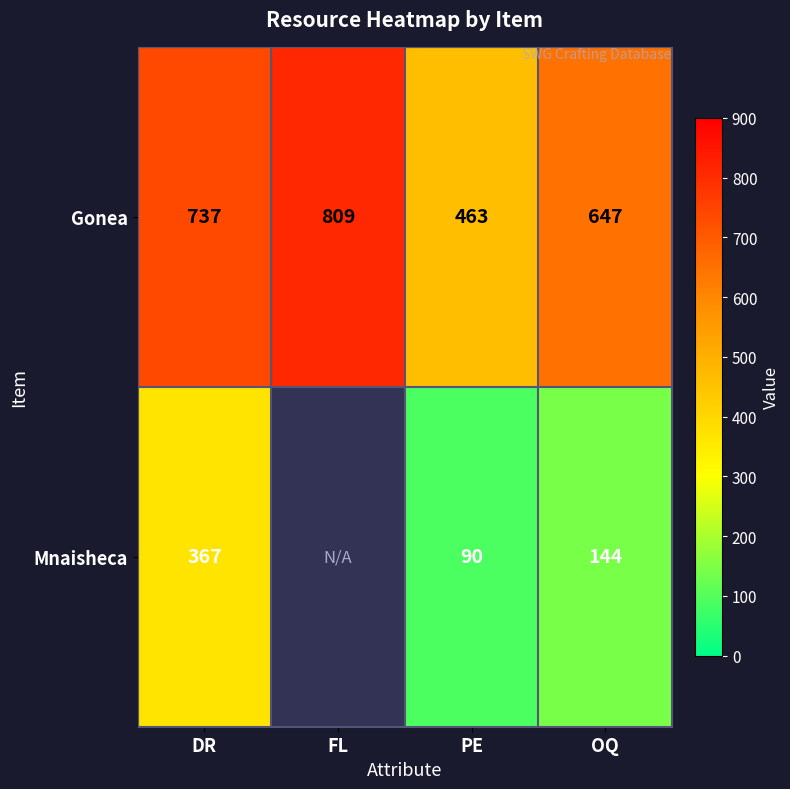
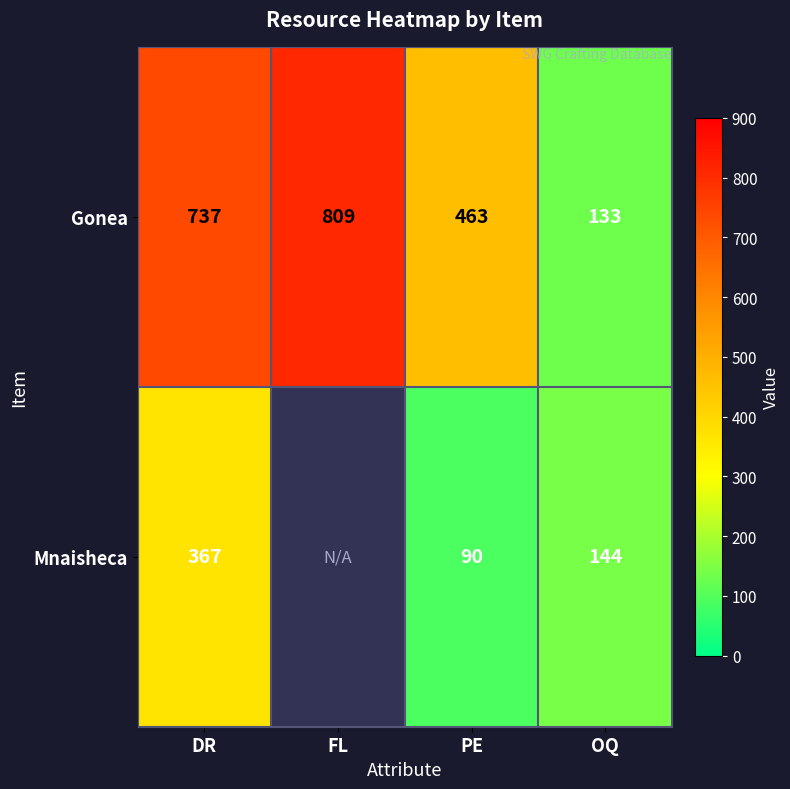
Gonea, OQ: 647 -> 133
